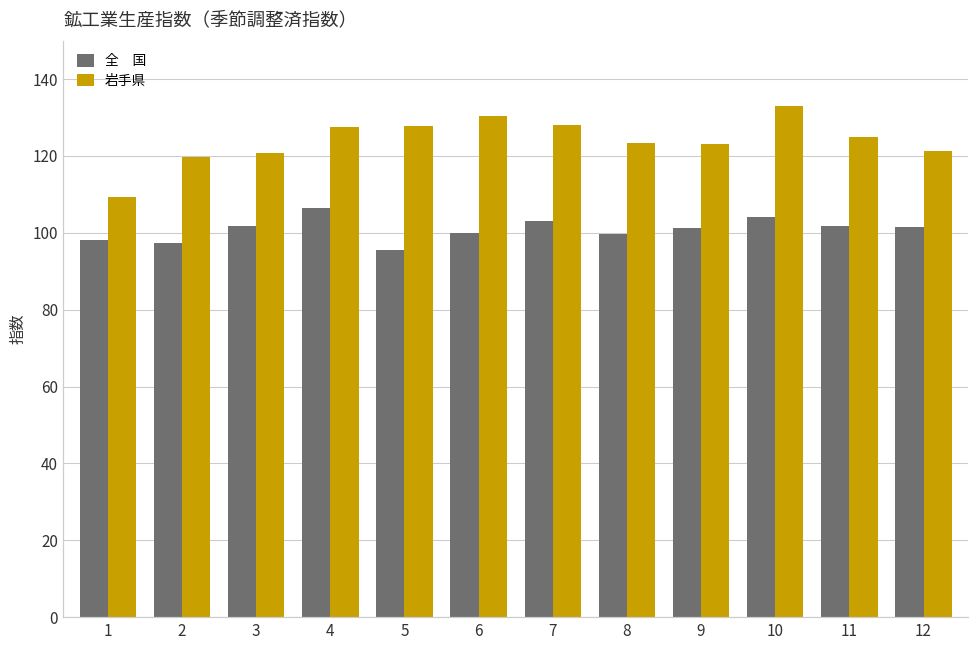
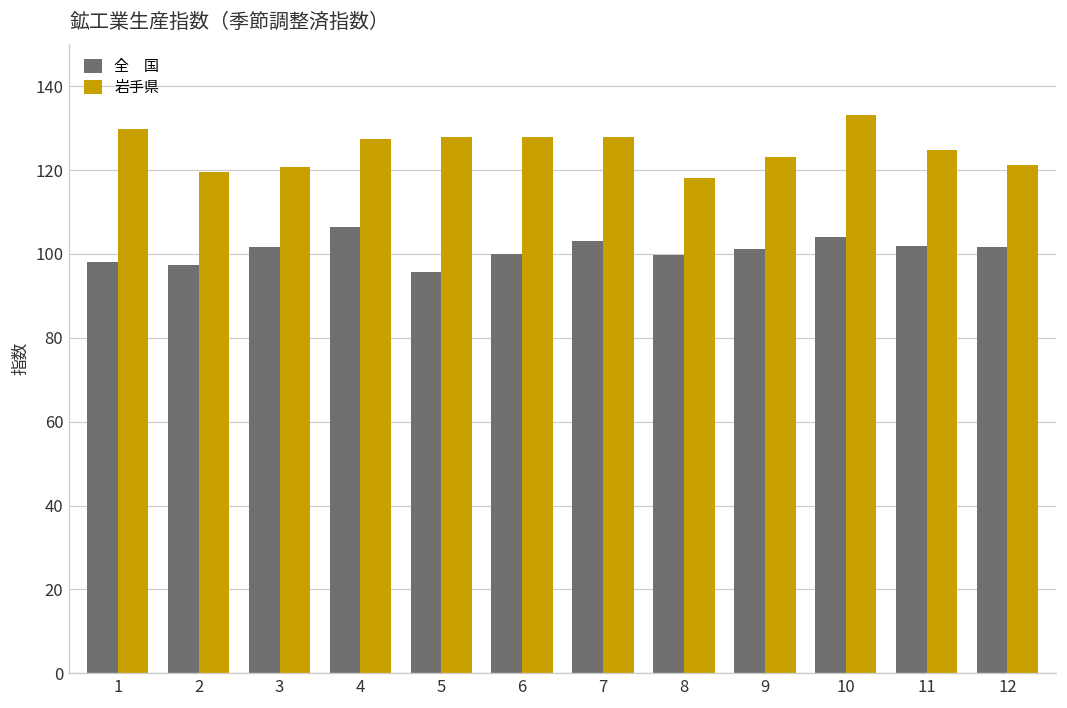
岩手県, 1: 109 -> 130
岩手県, 6: 130 -> 128
岩手県, 8: 123 -> 118
